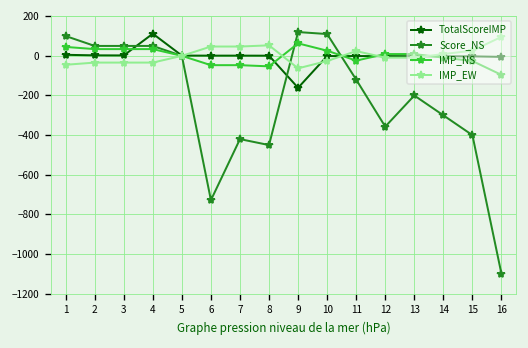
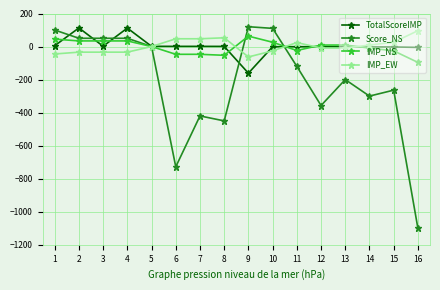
TotalScoreIMP, 2: 0 -> 110
Score_NS, 15: -400 -> -260
